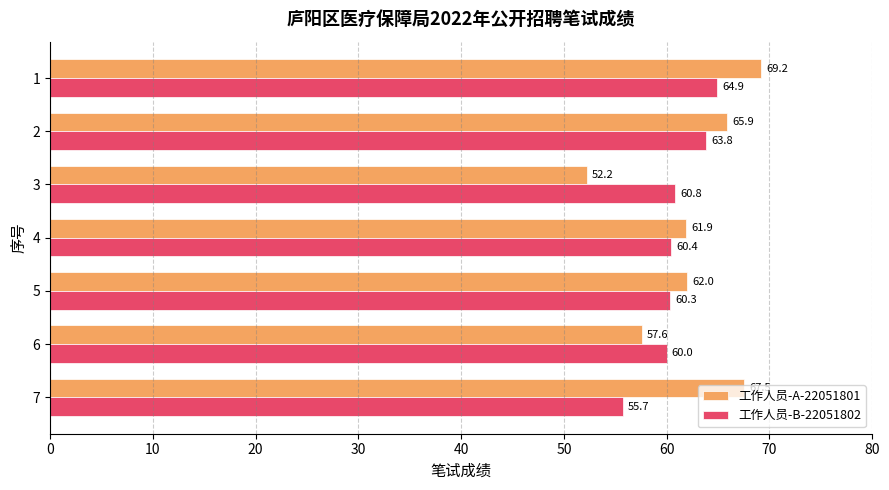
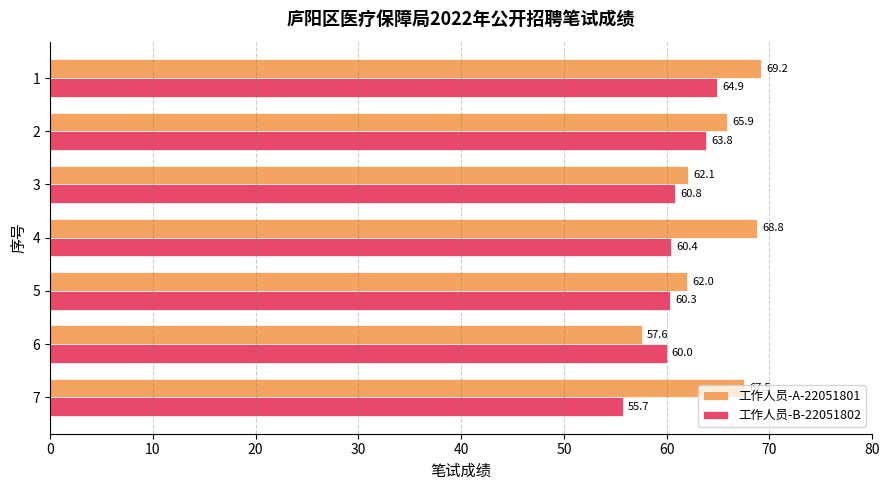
工作人员-A-22051801, 3: 52.2 -> 62.1
工作人员-A-22051801, 4: 61.9 -> 68.8
